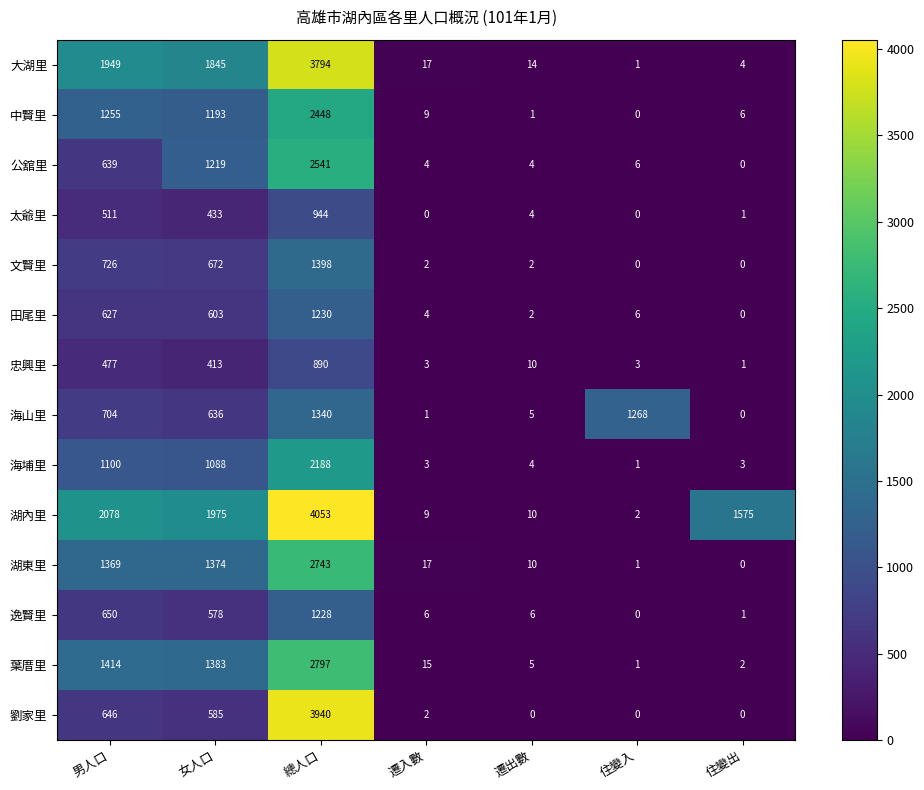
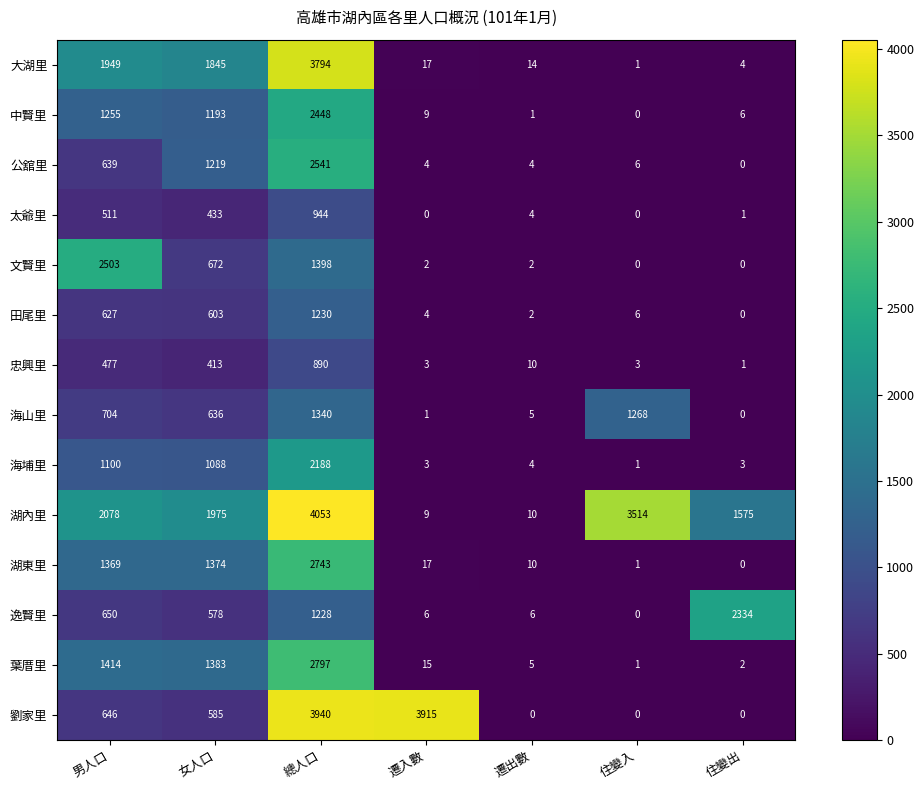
文賢里, 男人口: 726 -> 2503
湖內里, 住變入: 2 -> 3514
逸賢里, 住變出: 1 -> 2334
劉家里, 遷入數: 2 -> 3915
